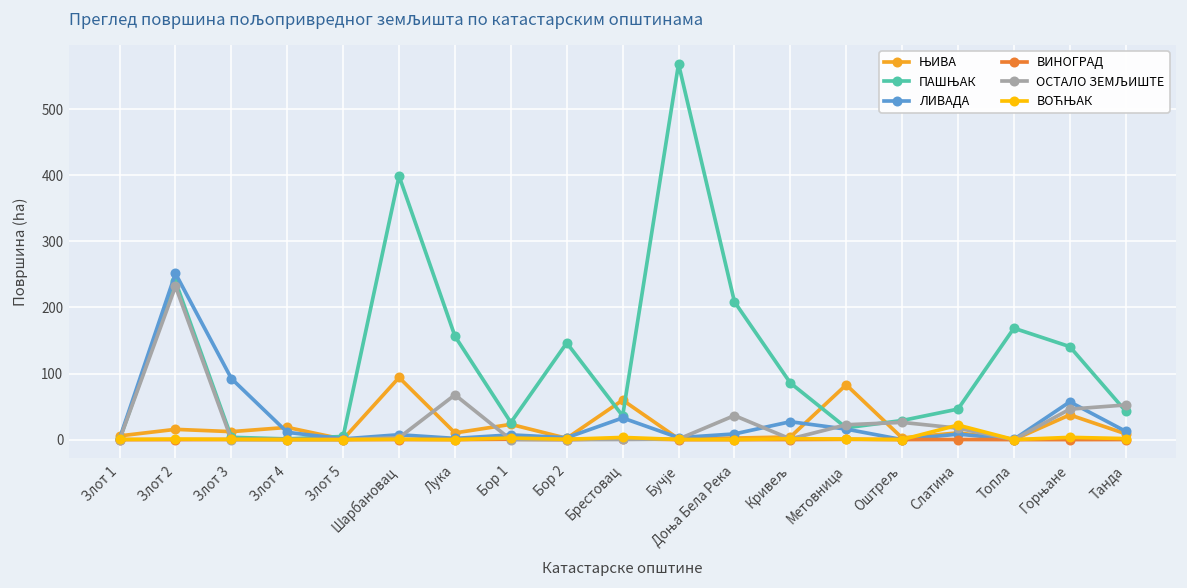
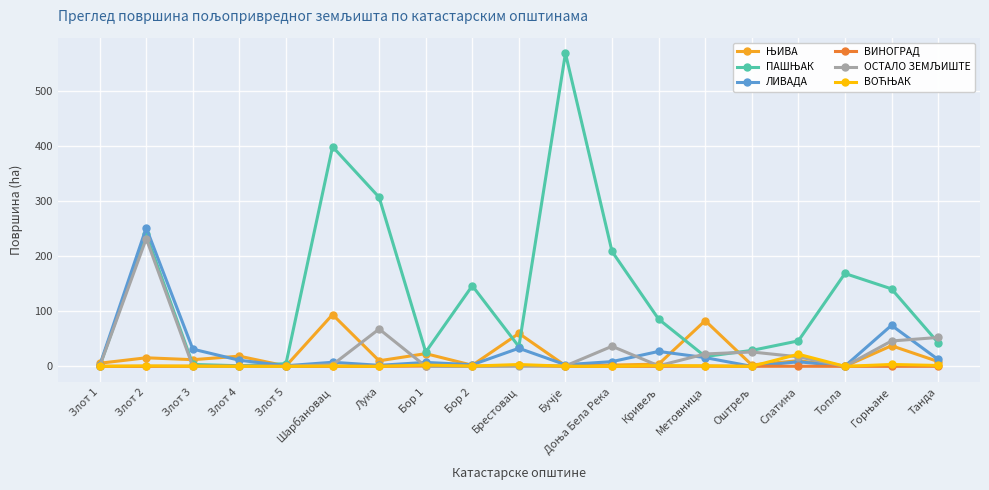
ЛИВАДА, Злот 3: 90 -> 30
ПАШЊАК, Лука: 160 -> 310
ЛИВАДА, Горњане: 60 -> 70
